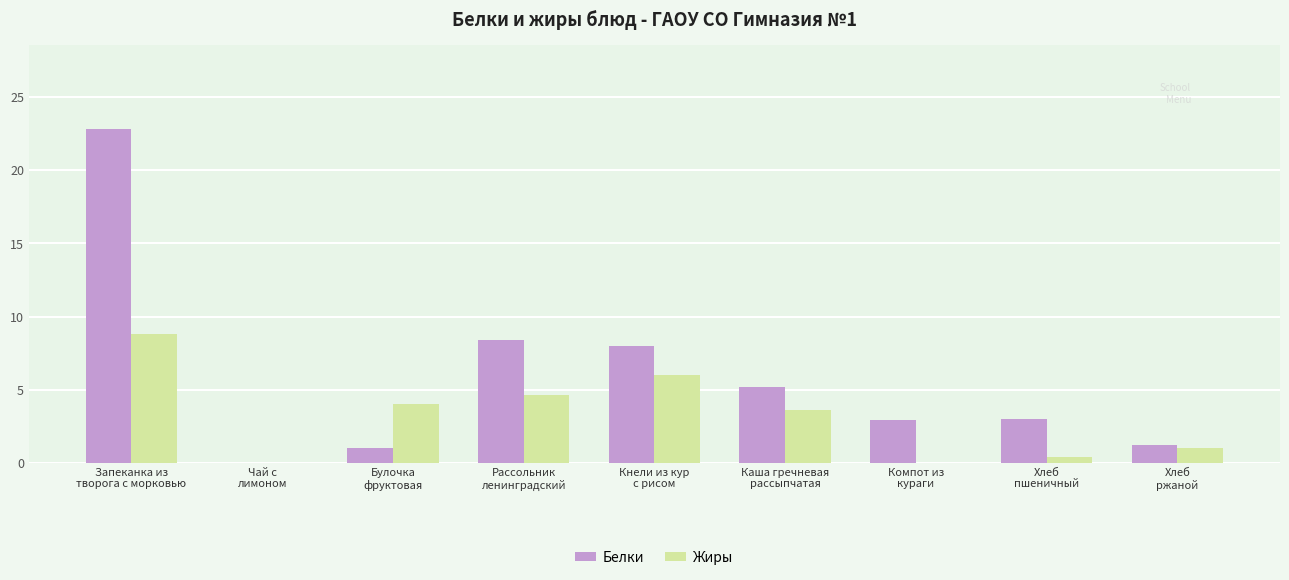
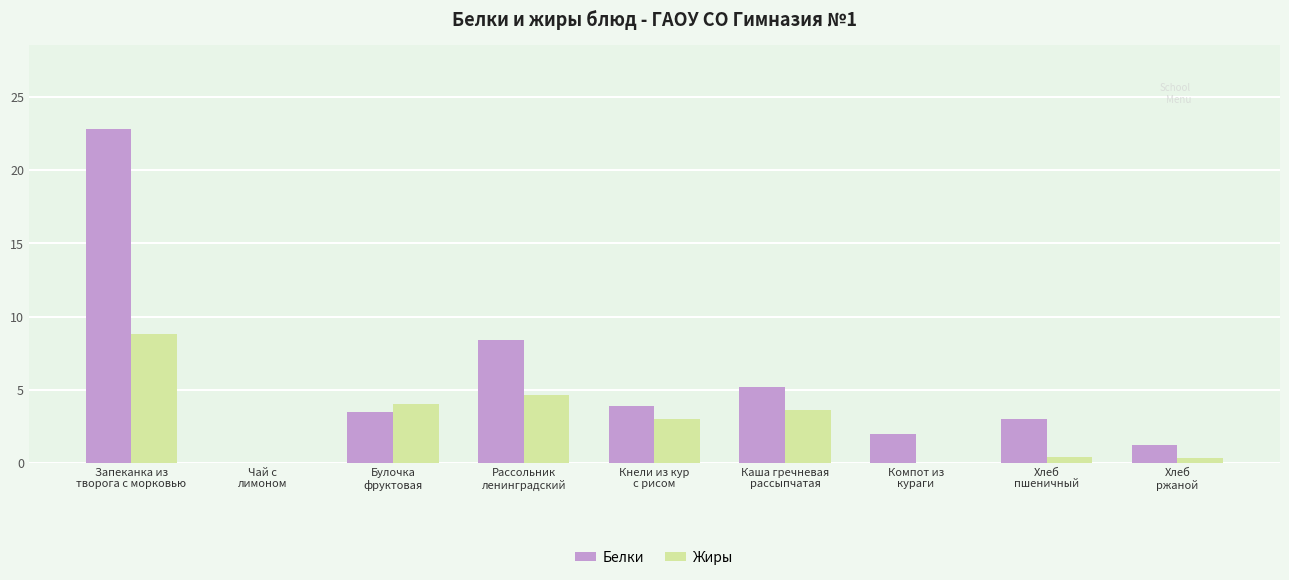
Белки, Булочка фруктовая: 1.0 -> 3.5
Белки, Кнели из кур с рисом: 8.0 -> 3.9
Жиры, Кнели из кур с рисом: 6 -> 3
Белки, Компот из кураги: 2.9 -> 2.0
Жиры, Хлеб ржаной: 1.0 -> 0.3
